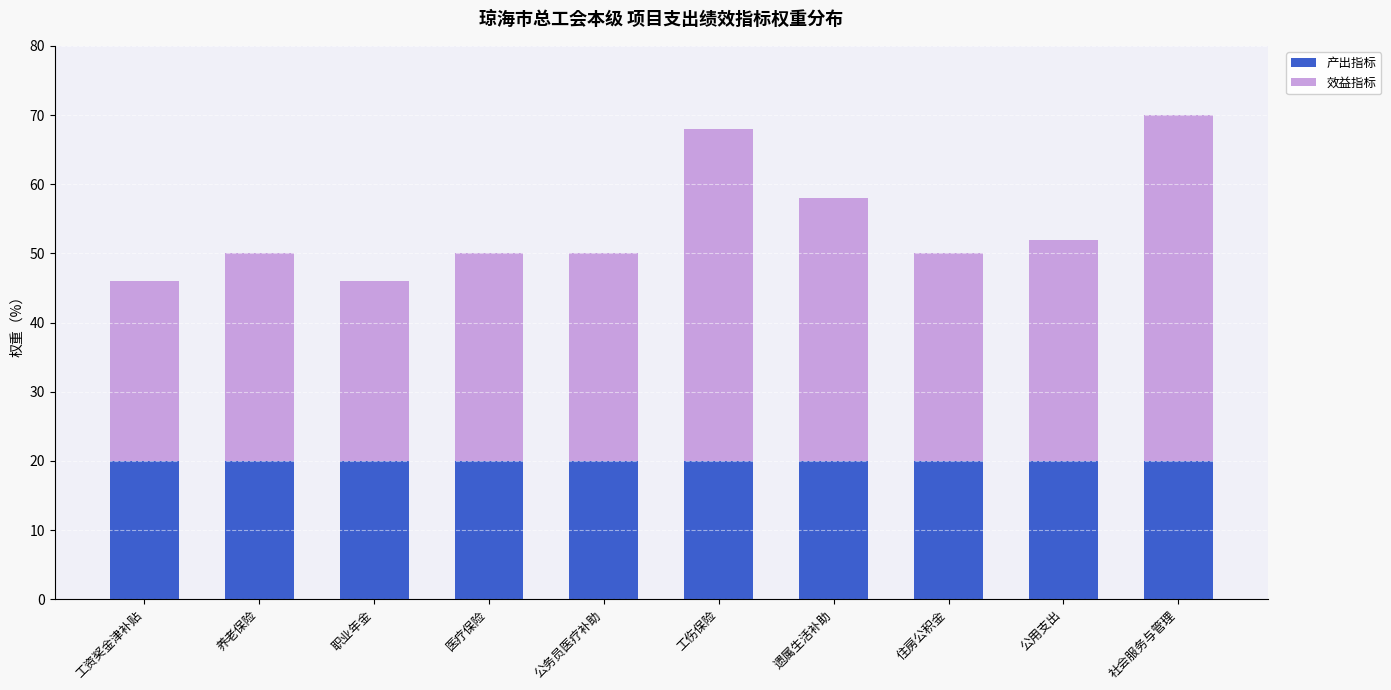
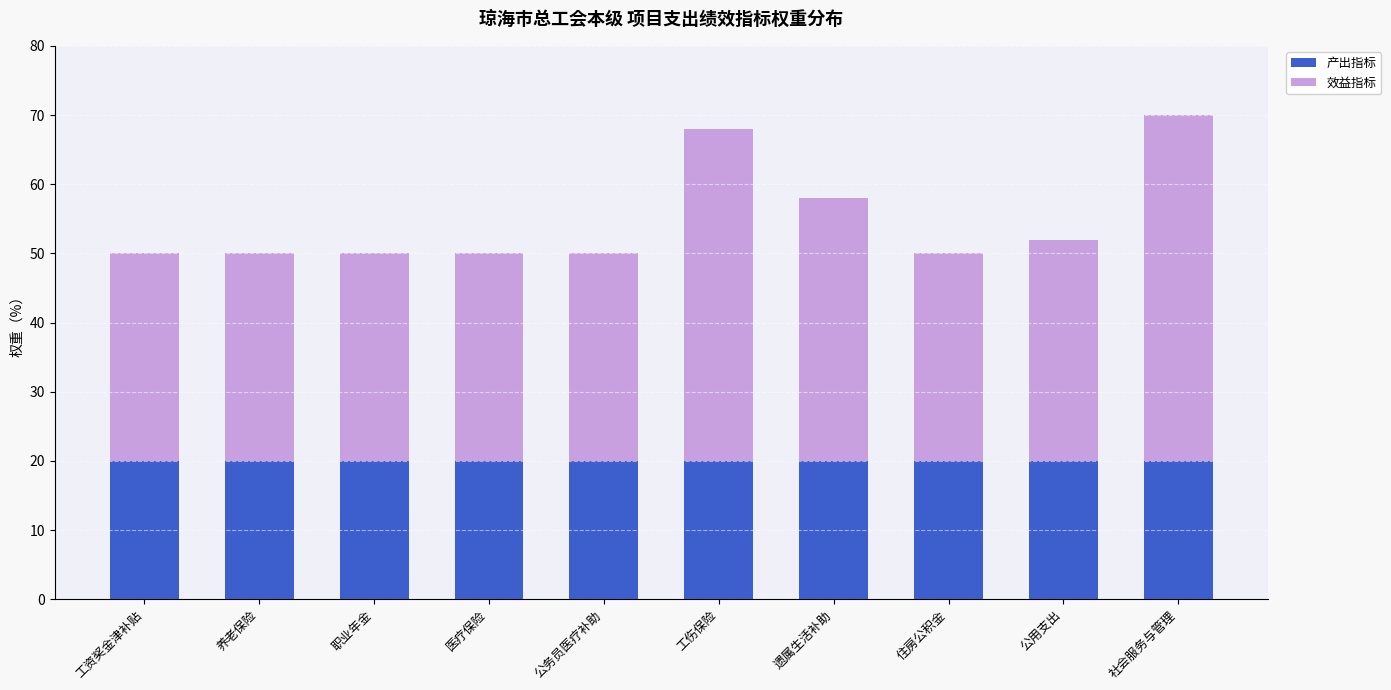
效益指标, 工资奖金津补贴: 26 -> 30
效益指标, 职业年金: 26 -> 30
